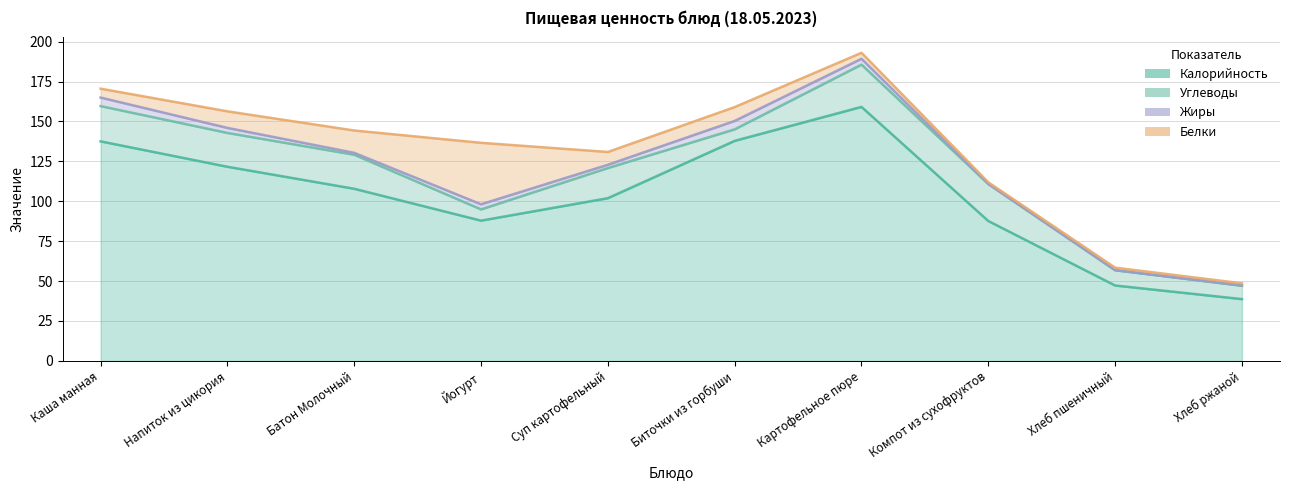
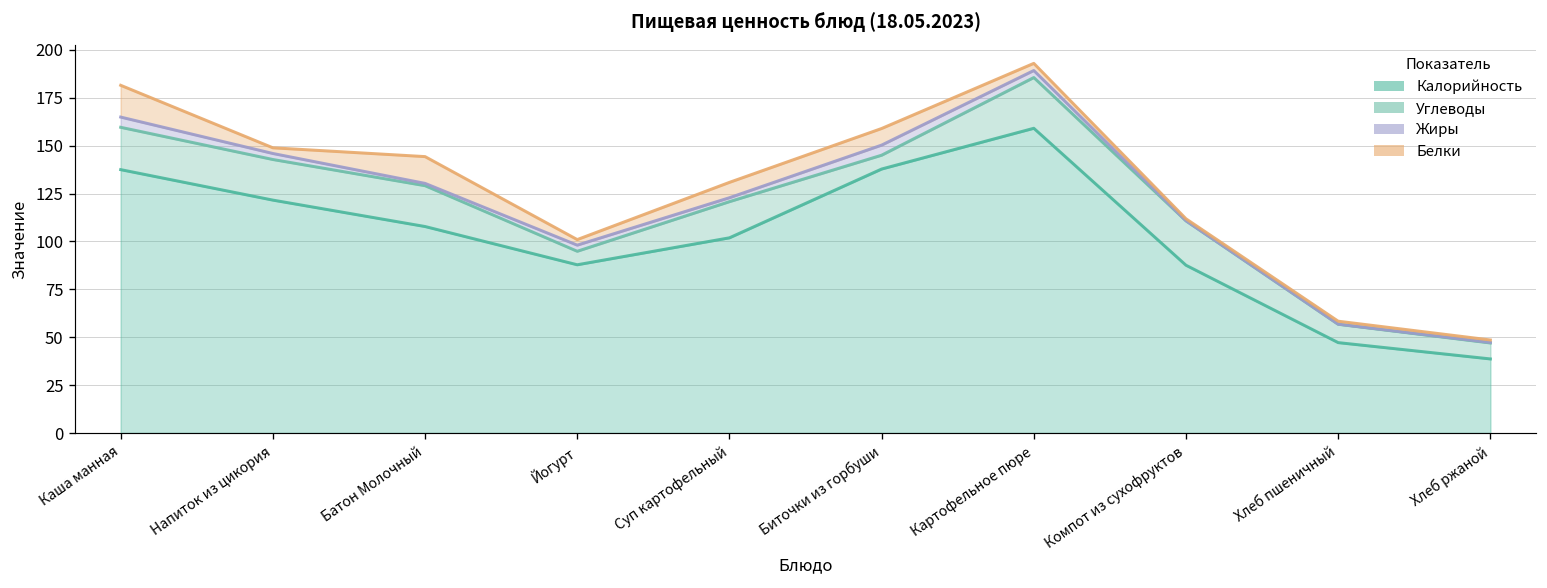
Белки, Каша манная: 6 -> 17
Белки, Напиток из цикория: 10 -> 3
Белки, Йогурт: 39 -> 3
